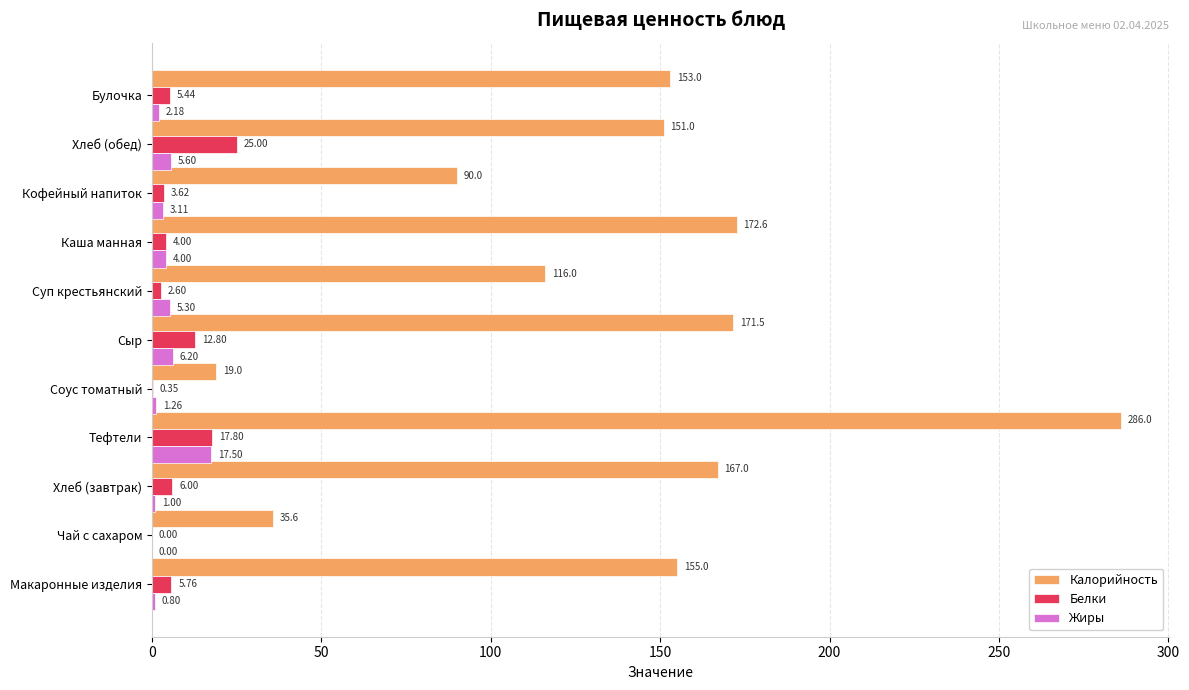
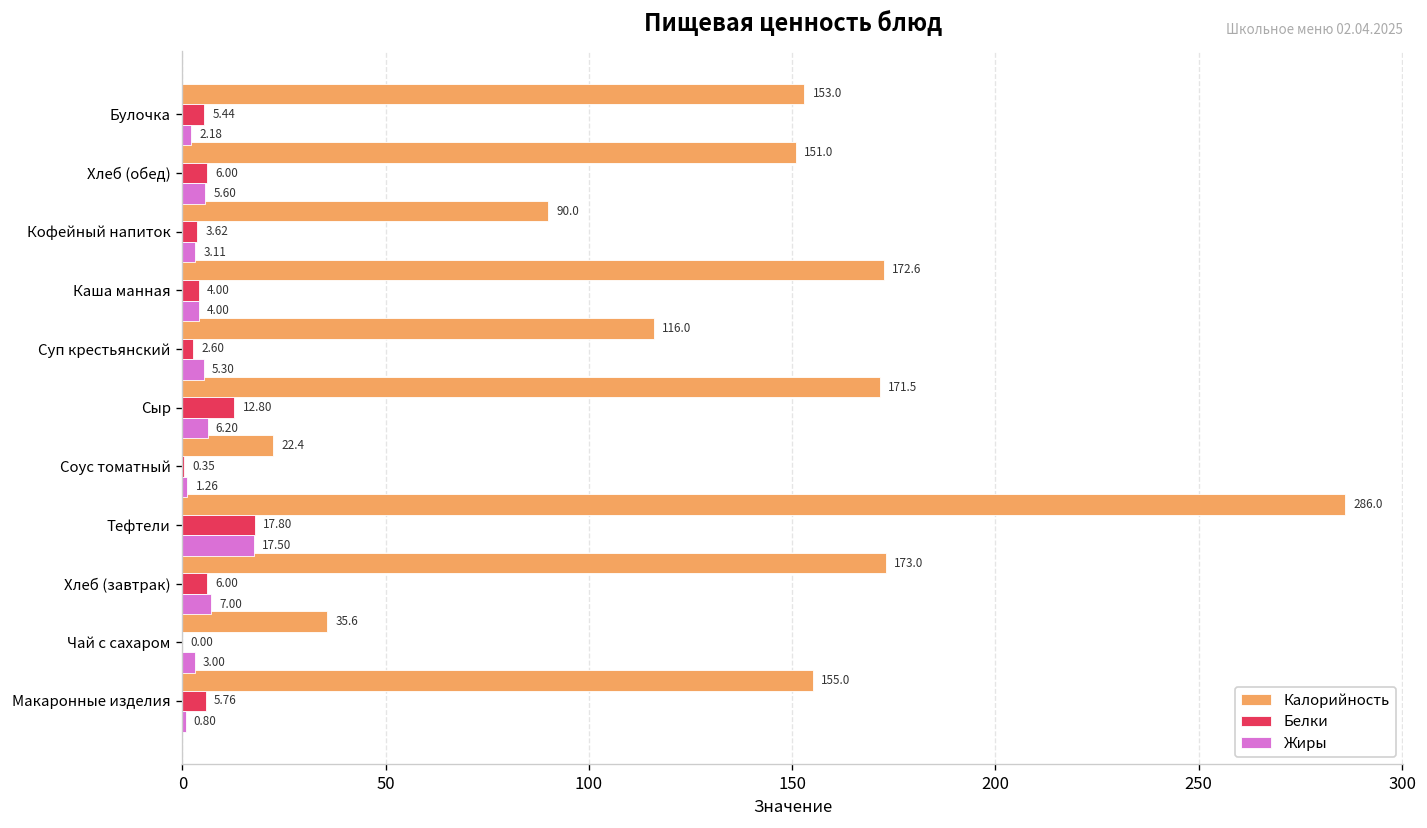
Белки, Хлеб (обед): 25.00 -> 6.00
Калорийность, Соус томатный: 19.0 -> 22.4
Калорийность, Хлеб (завтрак): 167.0 -> 173.0
Жиры, Хлеб (завтрак): 1.00 -> 7.00
Жиры, Чай с сахаром: 0.00 -> 3.00
